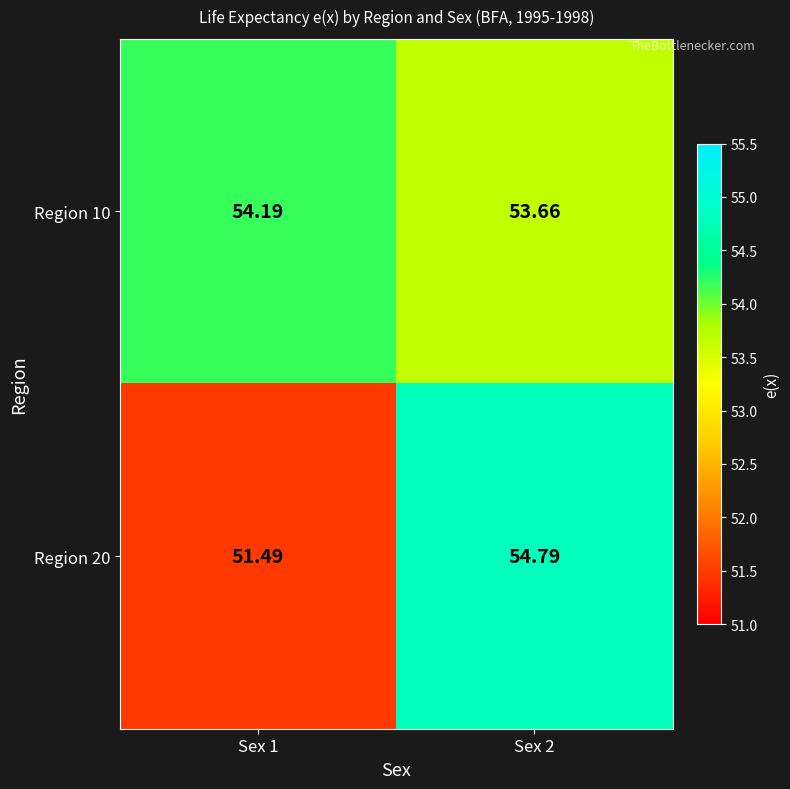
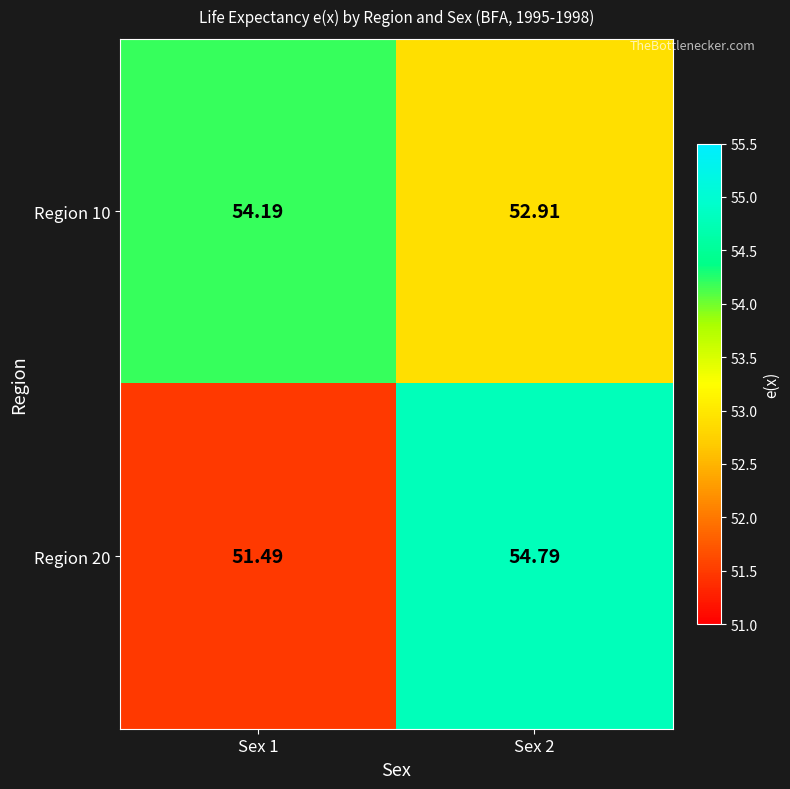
Region 10, Sex 2: 53.66 -> 52.91
